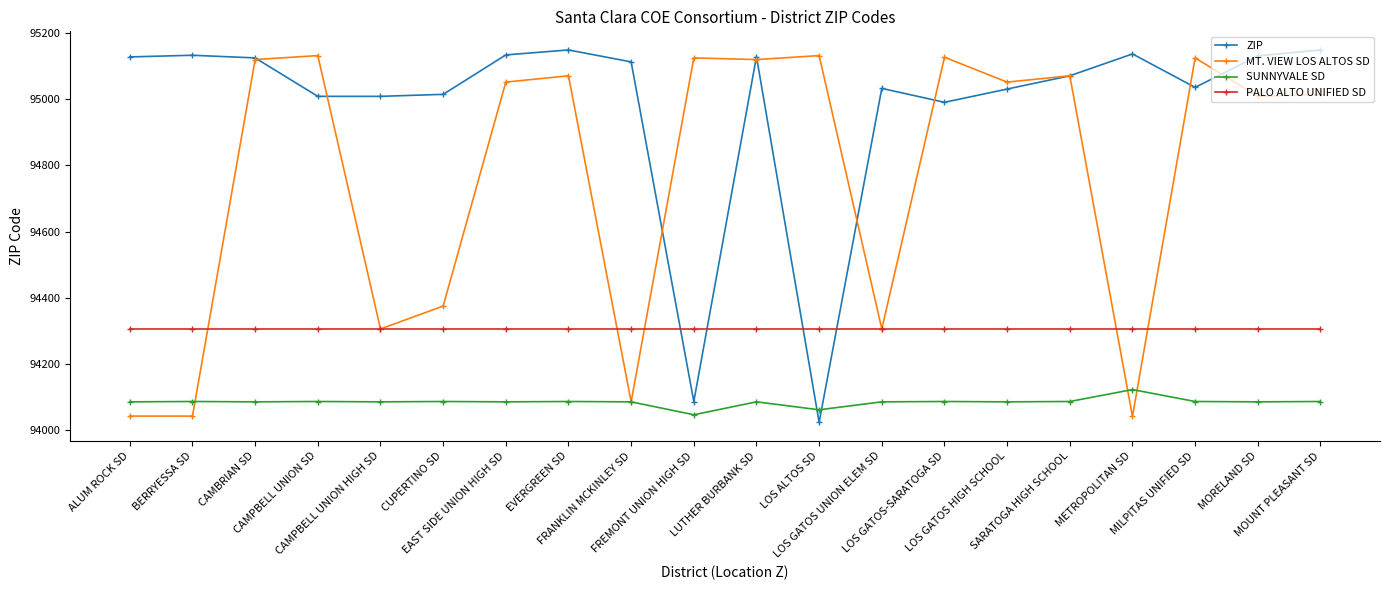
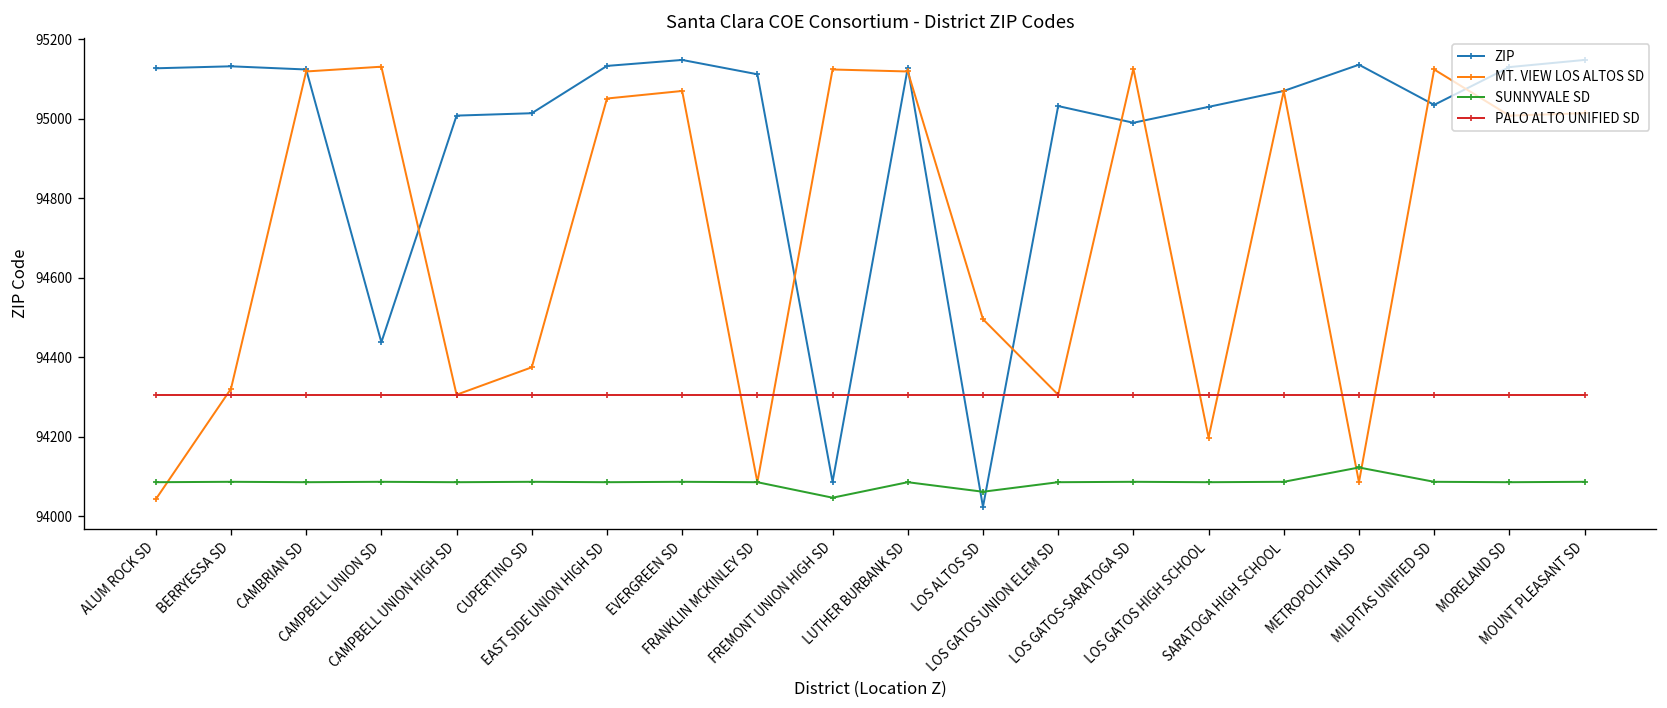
MT. VIEW LOS ALTOS SD, BERRYESSA SD: 94040 -> 94320
ZIP, CAMPBELL UNION SD: 95010 -> 94440
MT. VIEW LOS ALTOS SD, LOS ALTOS SD: 95130 -> 94500
MT. VIEW LOS ALTOS SD, LOS GATOS HIGH SCHOOL: 95050 -> 94200
MT. VIEW LOS ALTOS SD, METROPOLITAN SD: 94040 -> 94090
